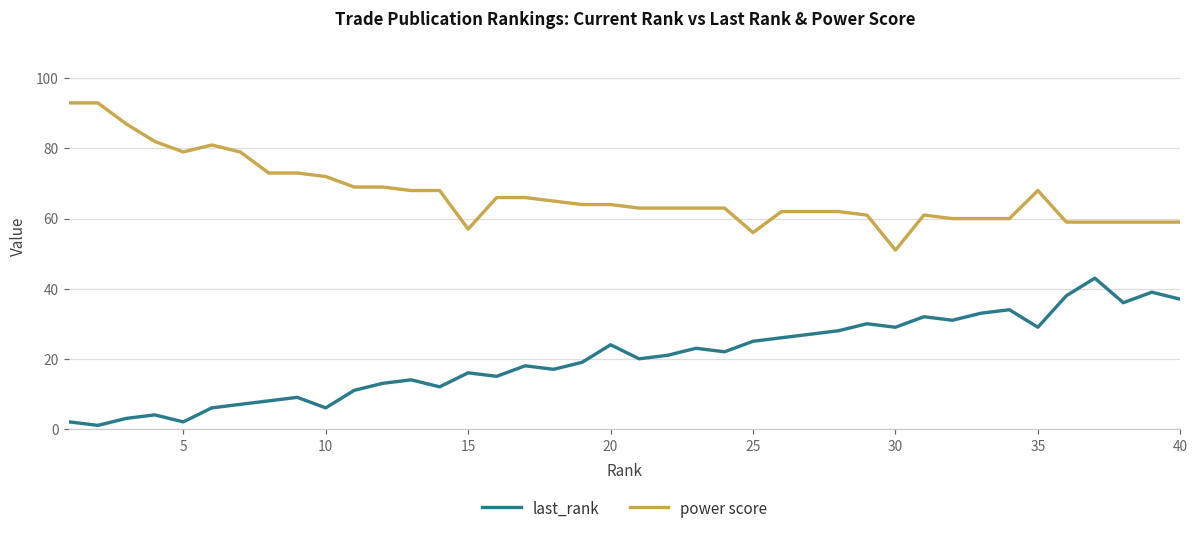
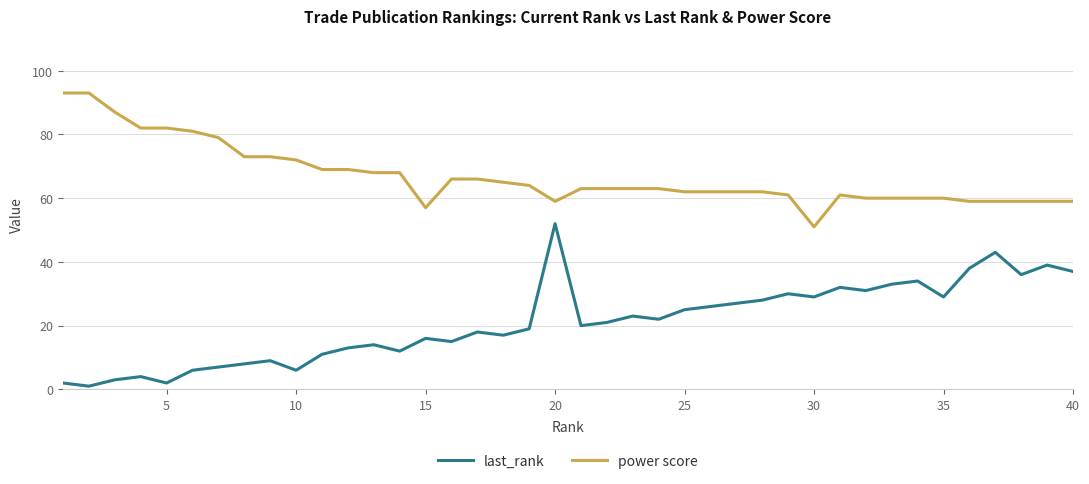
power score, 5: 79 -> 82
last_rank, 20: 24 -> 52
power score, 20: 64 -> 59
power score, 25: 56 -> 62
power score, 35: 68 -> 60
